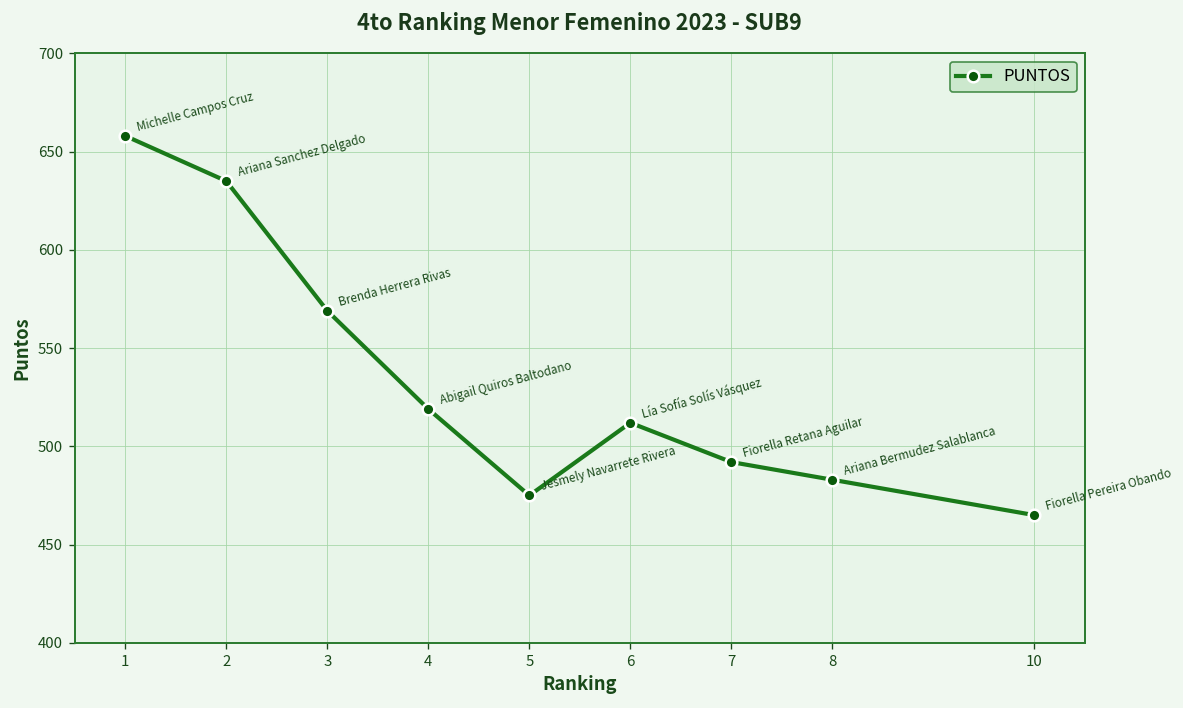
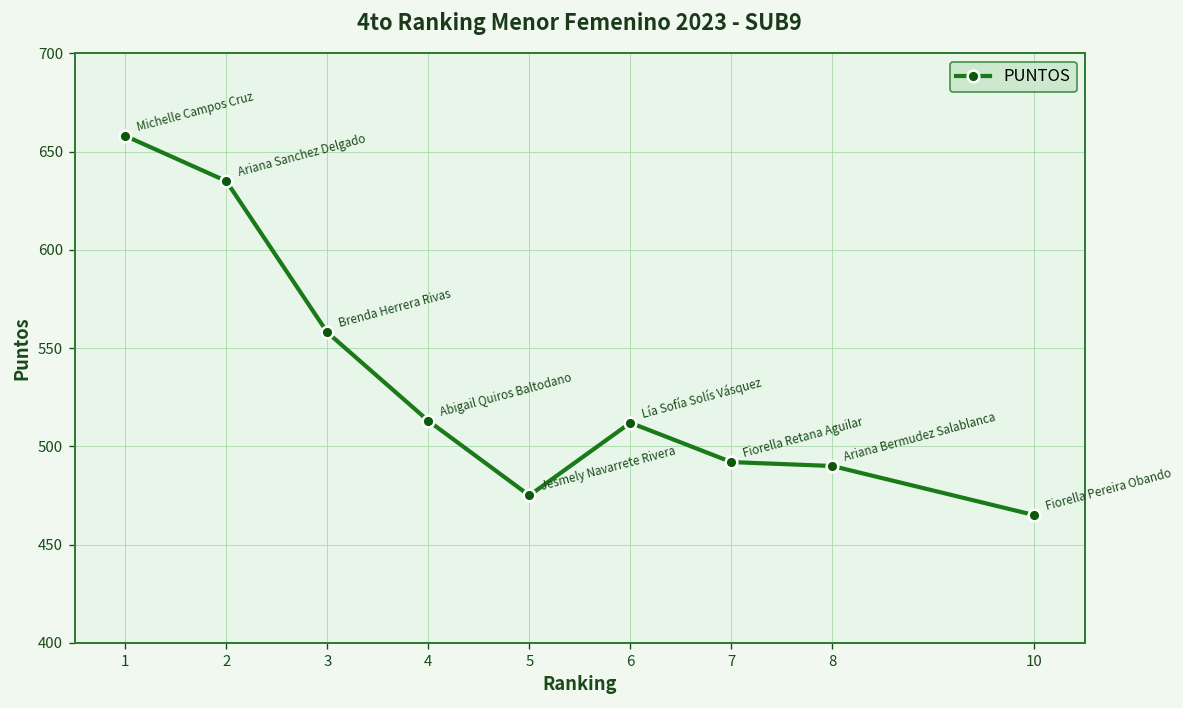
3: 569 -> 558
4: 519 -> 513
8: 483 -> 490
